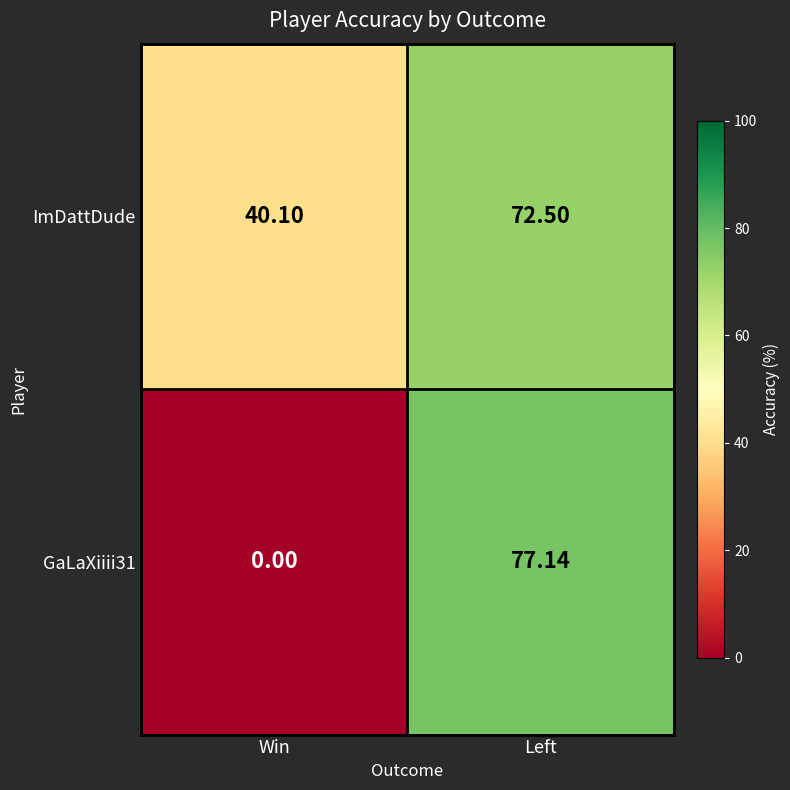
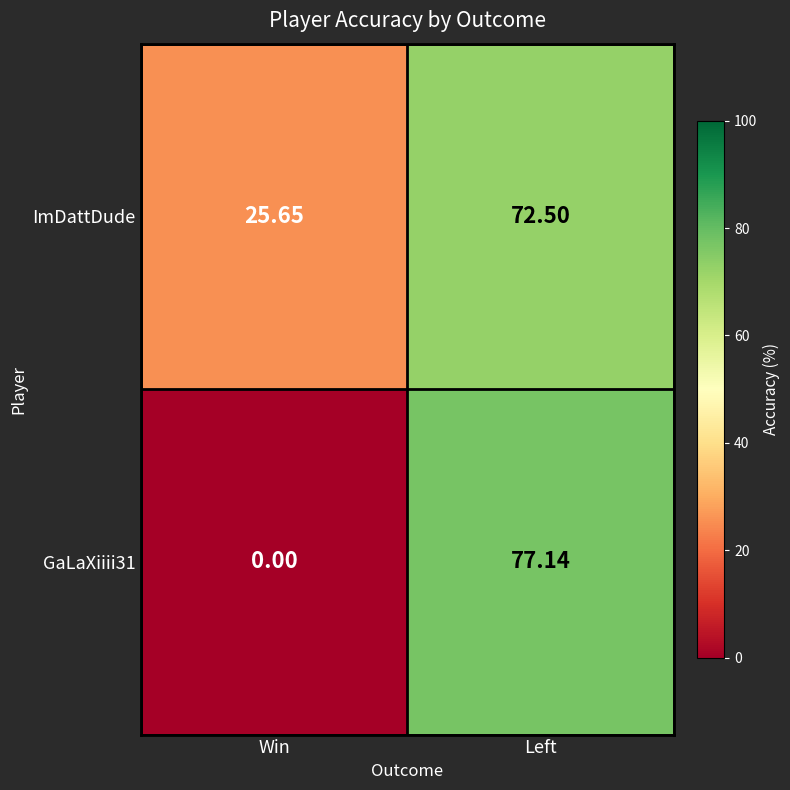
ImDattDude, Win: 40.10 -> 25.65
